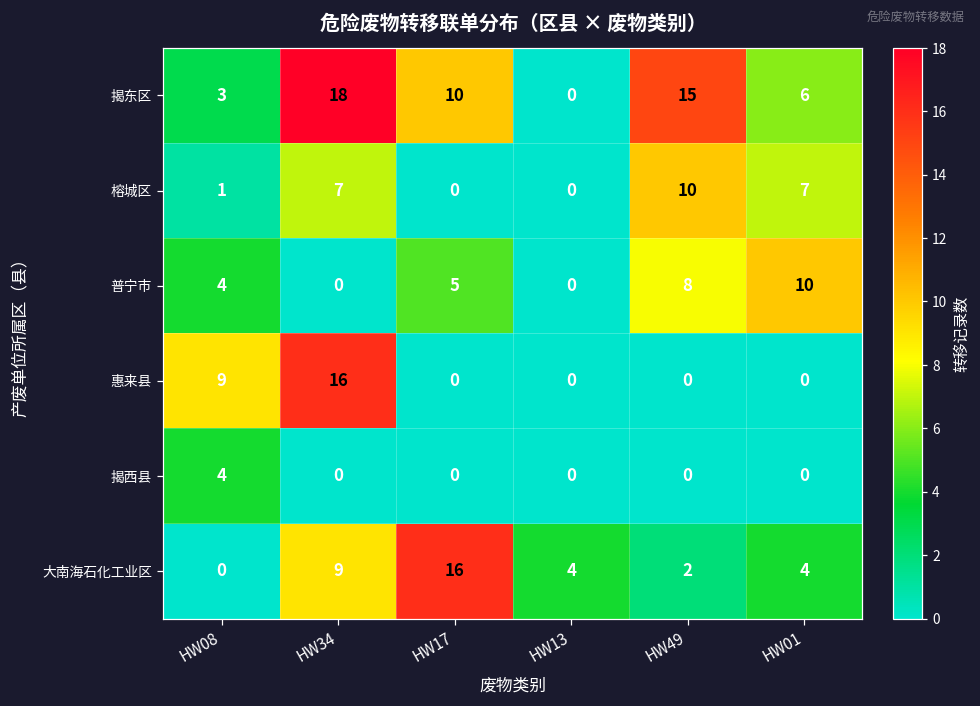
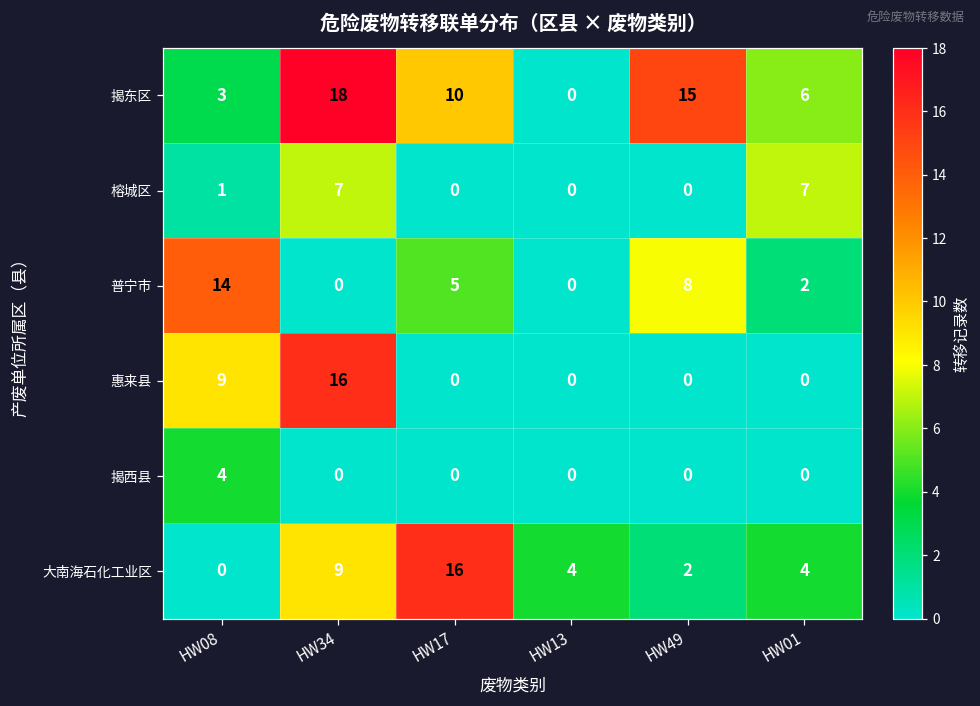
榕城区, HW49: 10 -> 0
普宁市, HW08: 4 -> 14
普宁市, HW01: 10 -> 2
